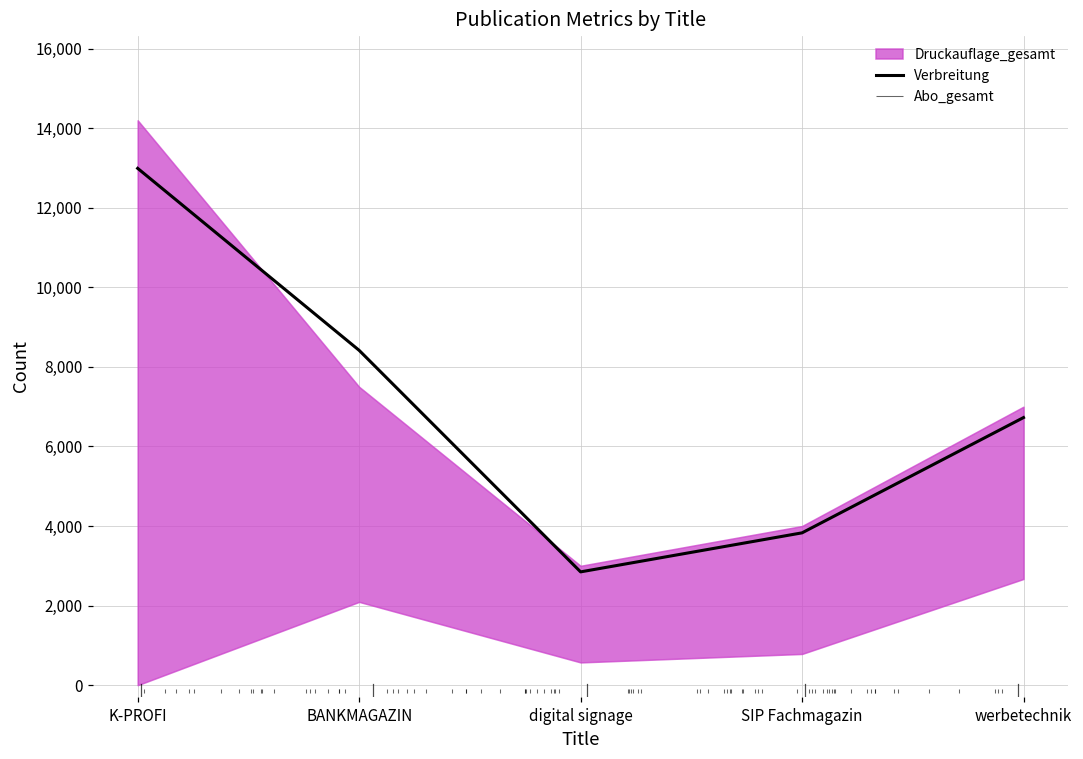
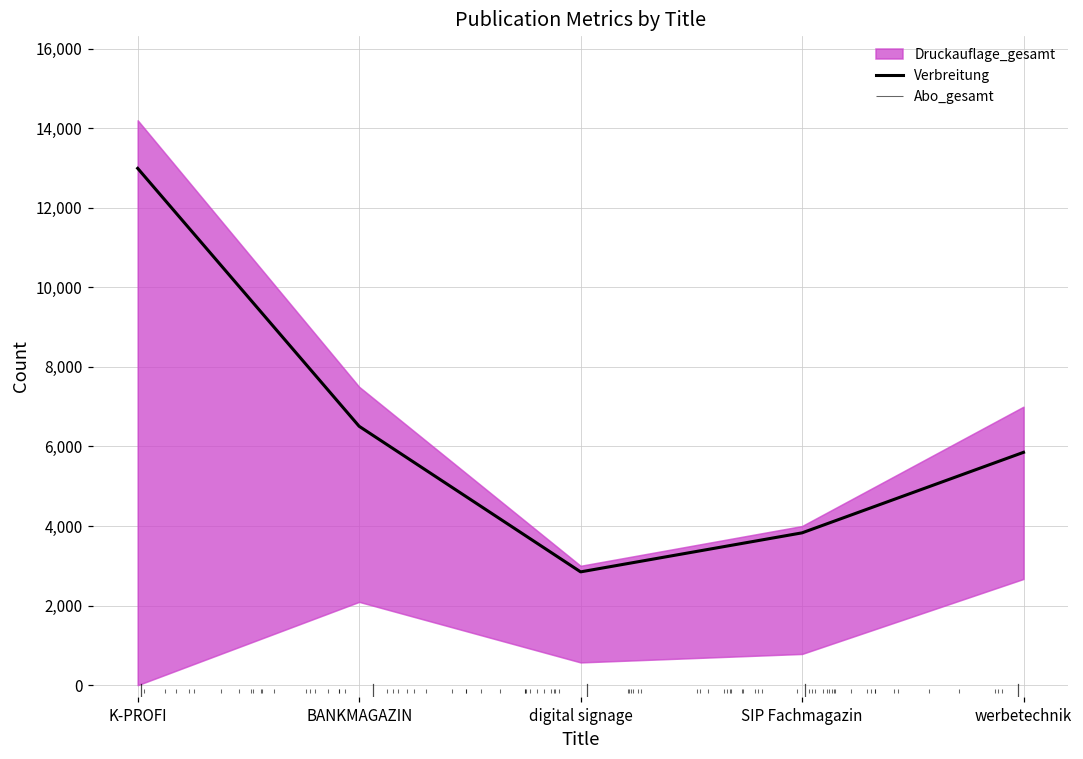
Verbreitung, BANKMAGAZIN: 8,400 -> 6,500
Verbreitung, werbetechnik: 6,700 -> 5,900
